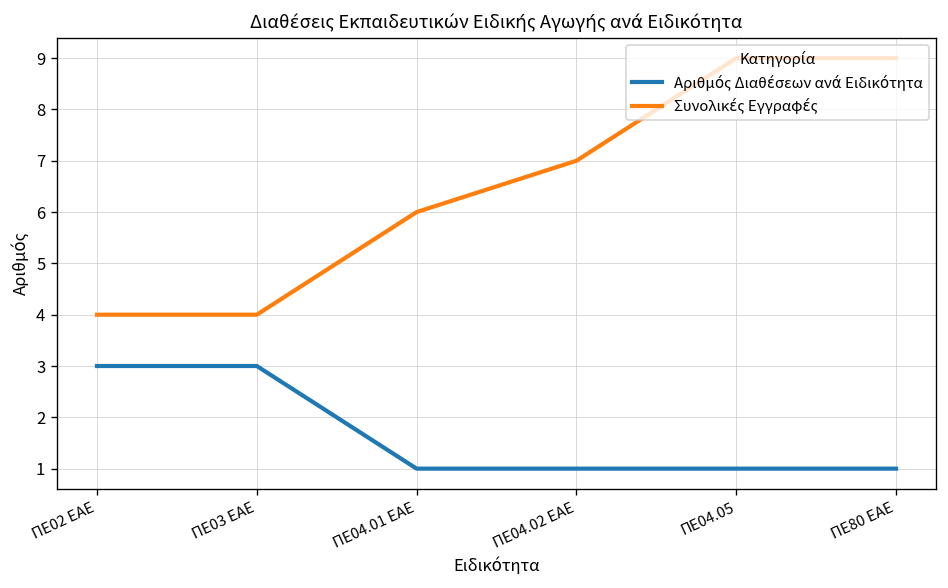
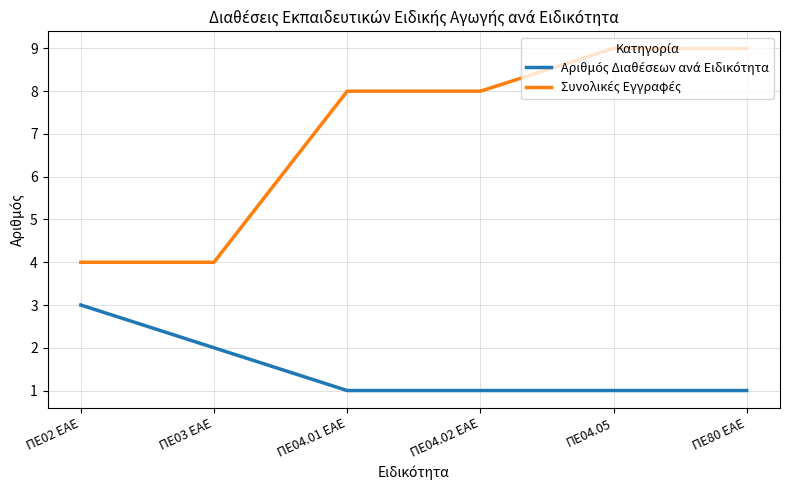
Αριθμός Διαθέσεων ανά Ειδικότητα, ΠΕ03 ΕΑΕ: 3 -> 2
Συνολικές Εγγραφές, ΠΕ04.01 ΕΑΕ: 6 -> 8
Συνολικές Εγγραφές, ΠΕ04.02 ΕΑΕ: 7 -> 8
